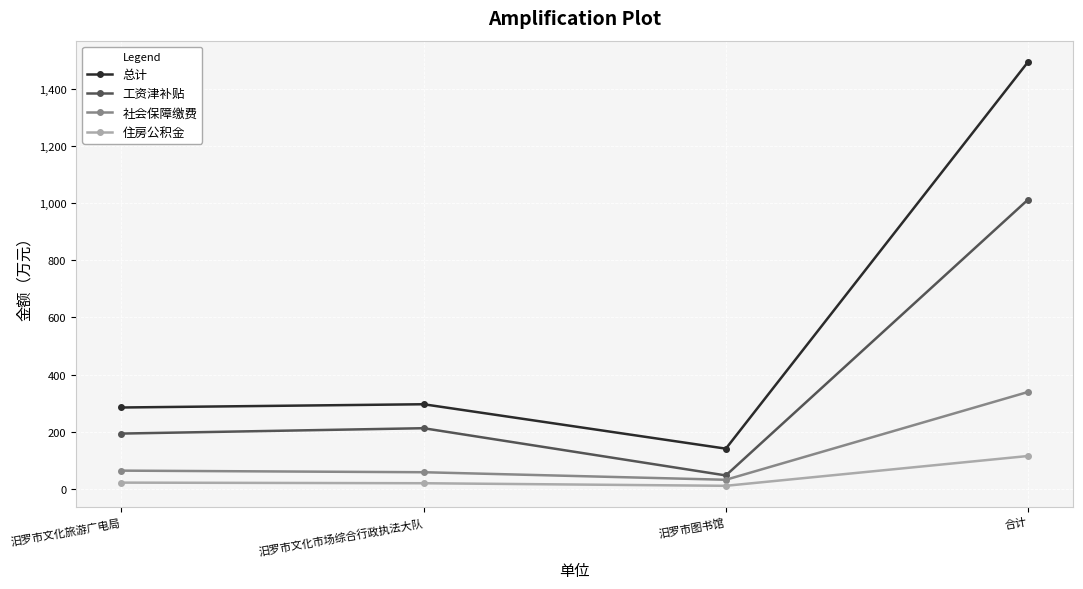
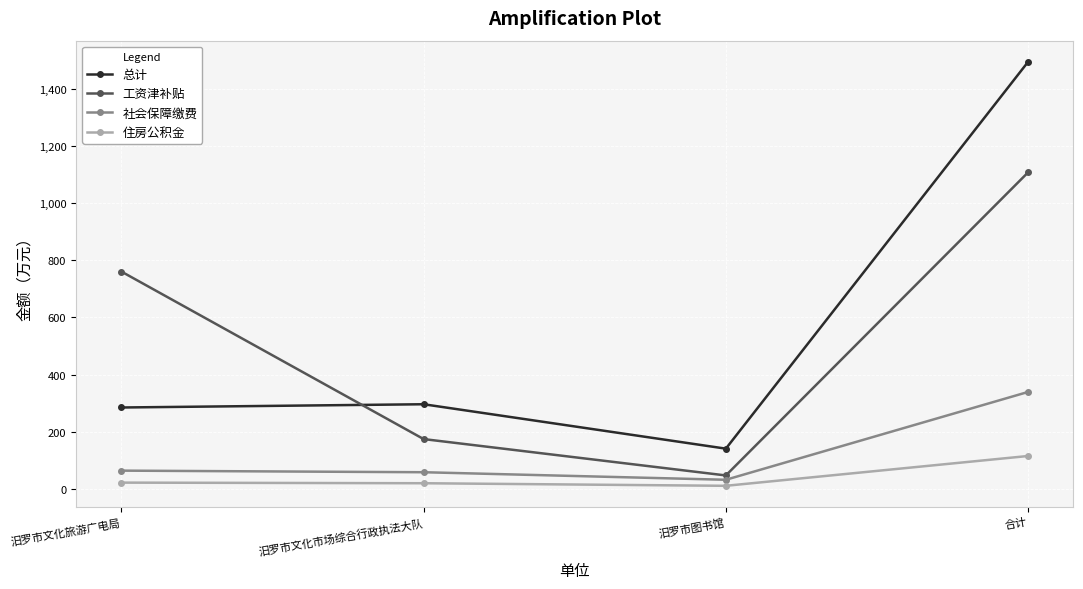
工资津补贴, 汨罗市文化旅游广电局: 190 -> 760
工资津补贴, 汨罗市文化市场综合行政执法大队: 210 -> 170
工资津补贴, 合计: 1,010 -> 1,110
